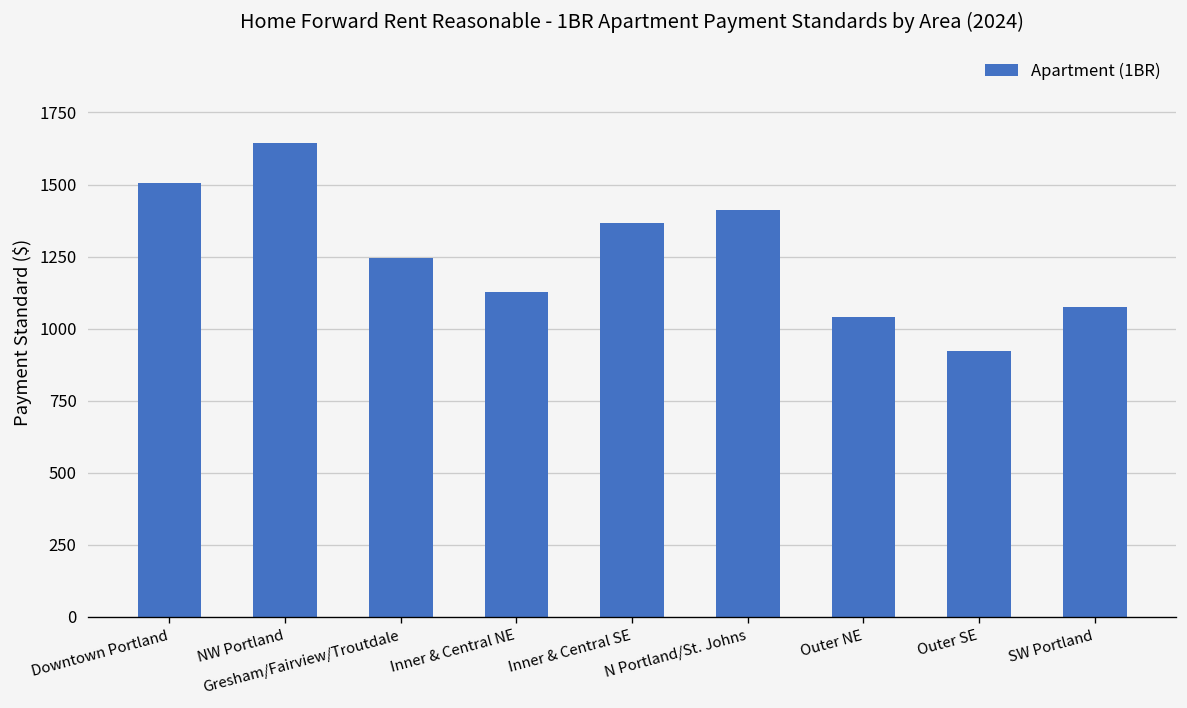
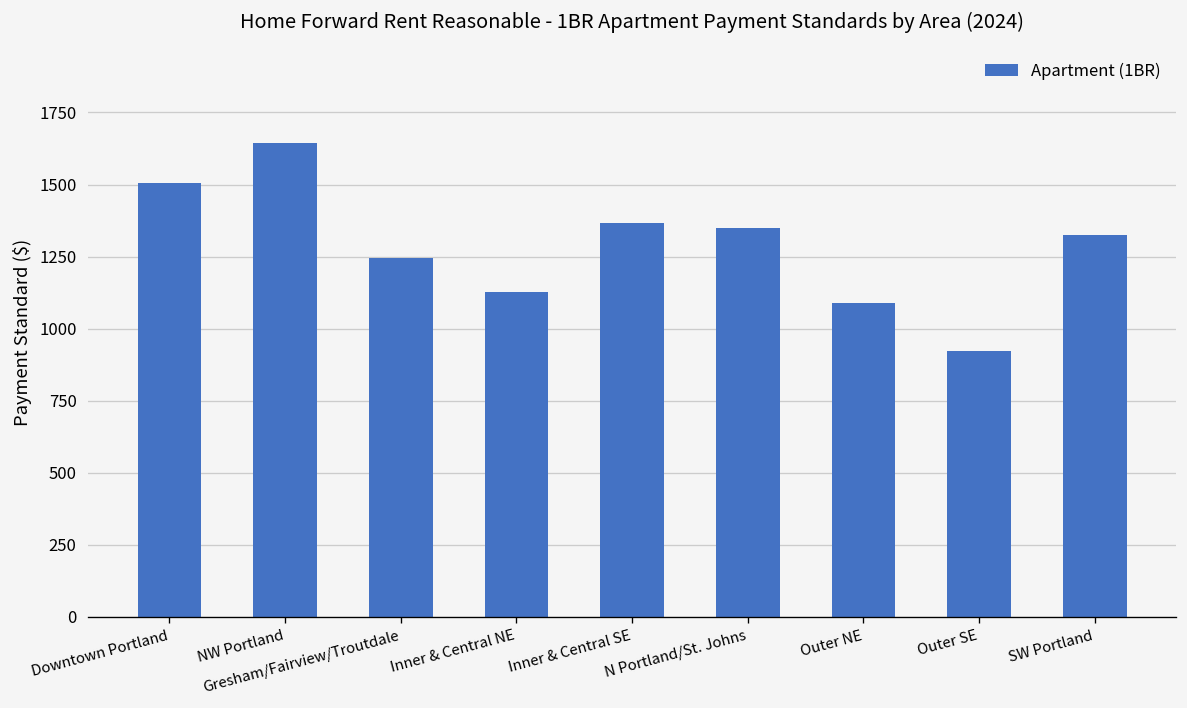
N Portland/St. Johns: 1410 -> 1350
Outer NE: 1040 -> 1090
SW Portland: 1080 -> 1330
